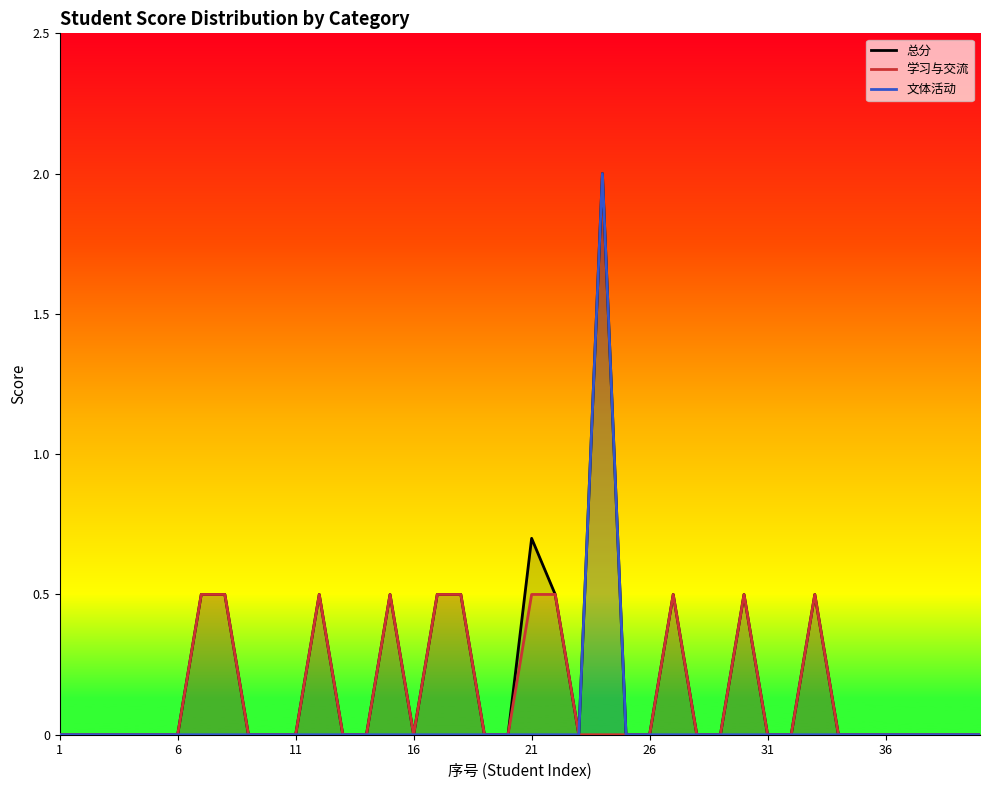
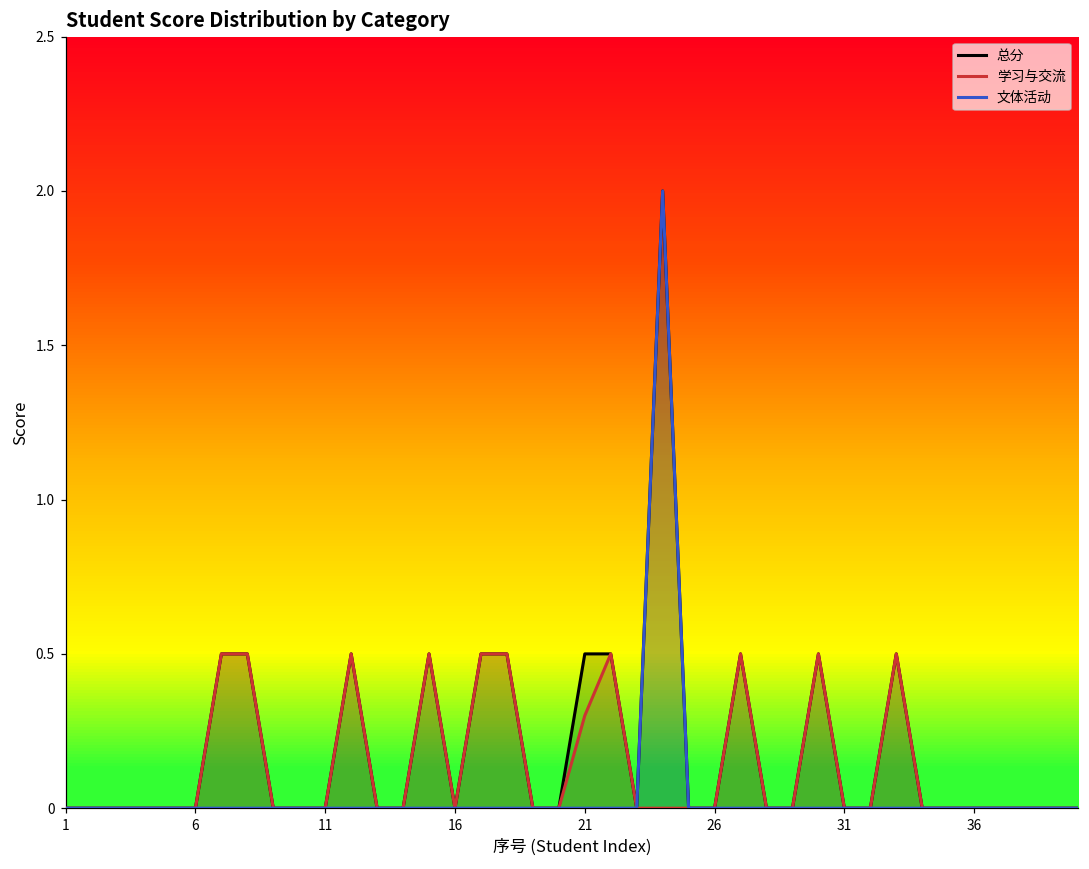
总分, 21: 0.7 -> 0.5
学习与交流, 21: 0.5 -> 0.3
